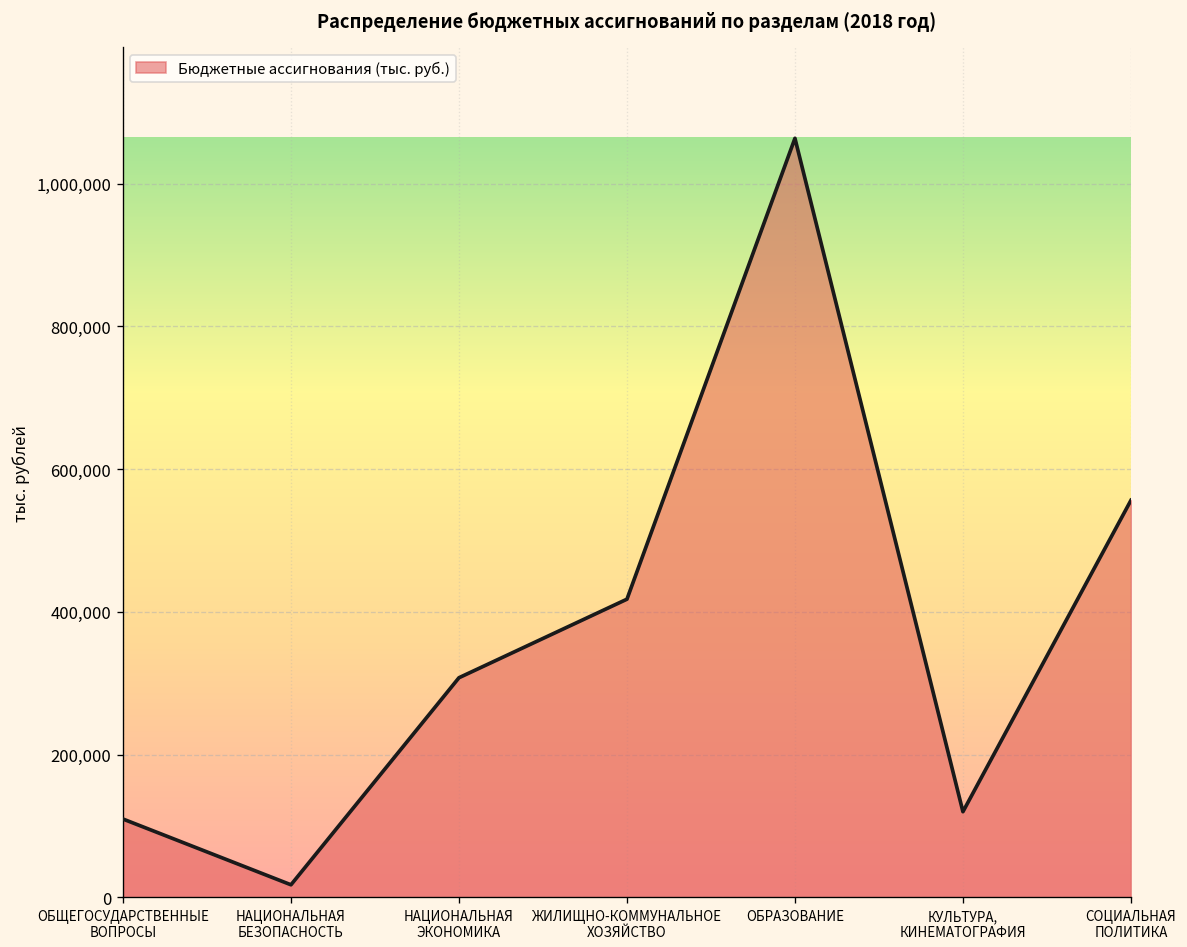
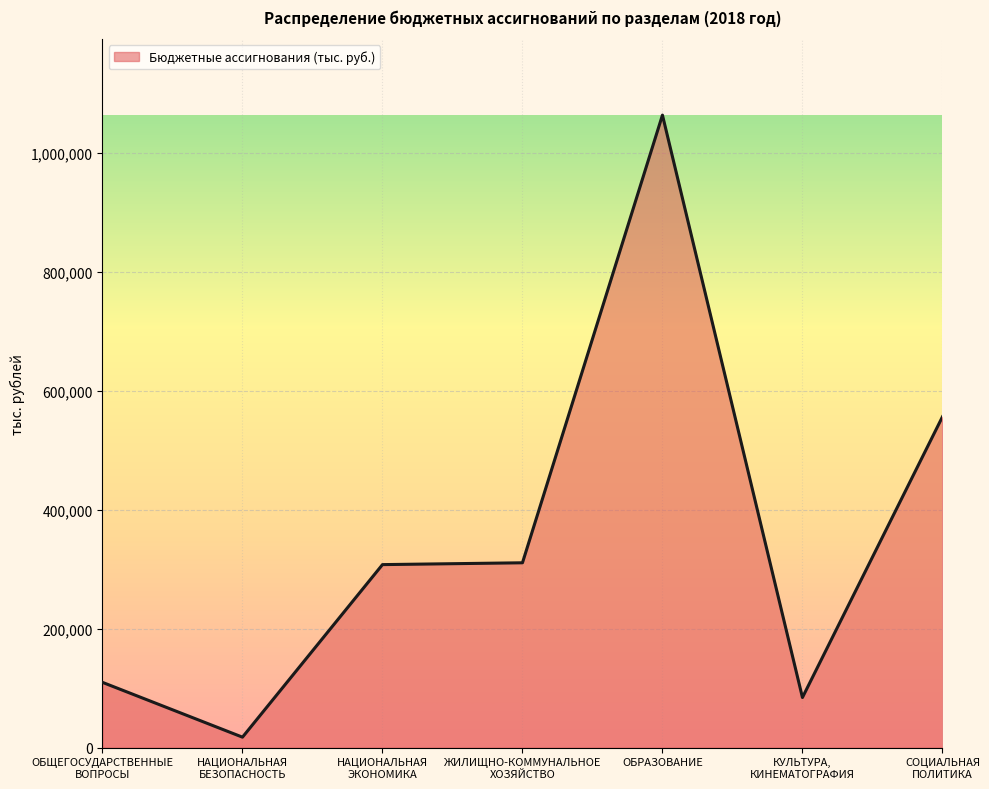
ЖИЛИЩНО-КОММУНАЛЬНОЕ ХОЗЯЙСТВО: 420,000 -> 310,000
КУЛЬТУРА, КИНЕМАТОГРАФИЯ: 120,000 -> 80,000
